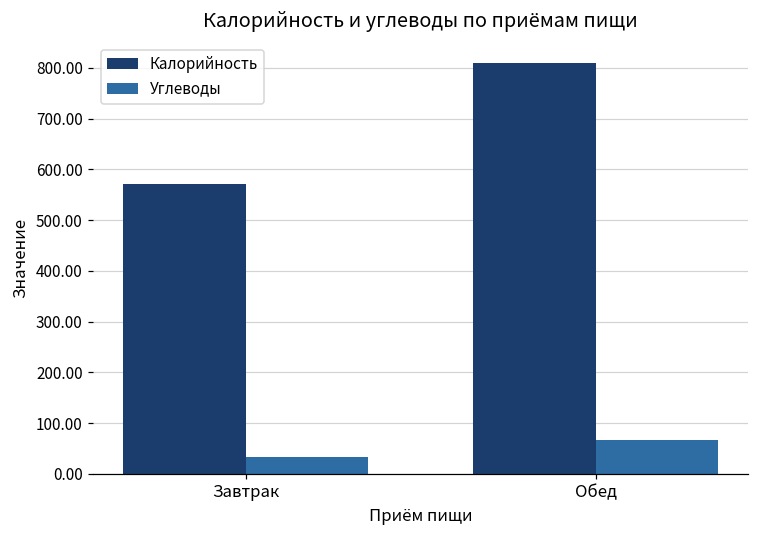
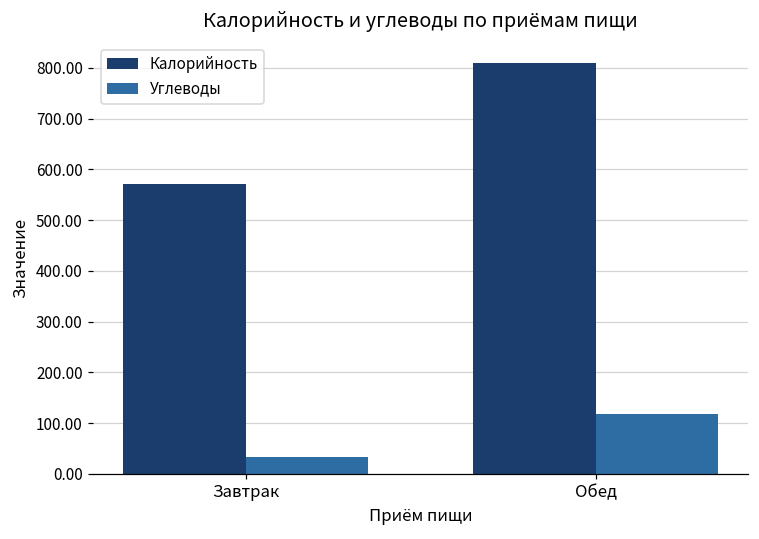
Углеводы, Обед: 70 -> 120
